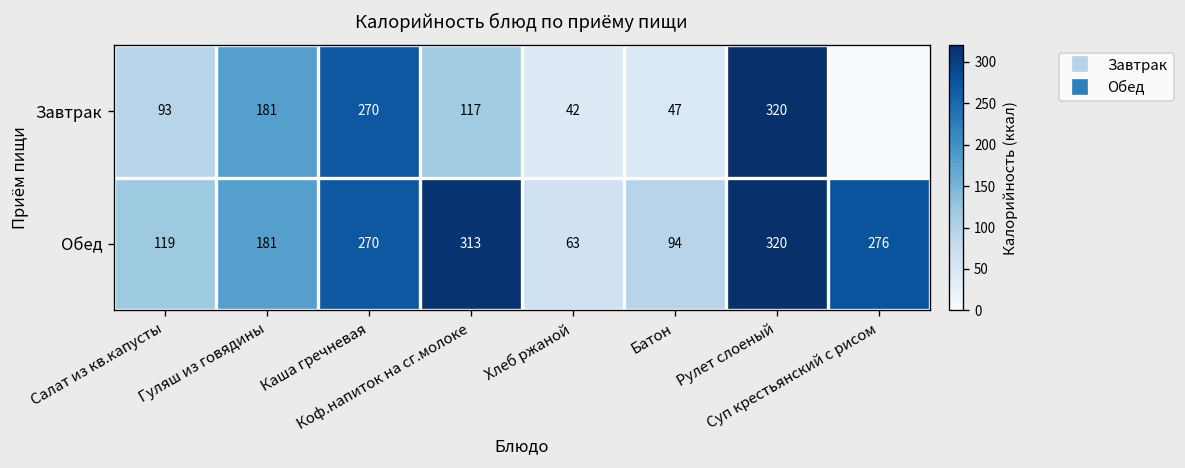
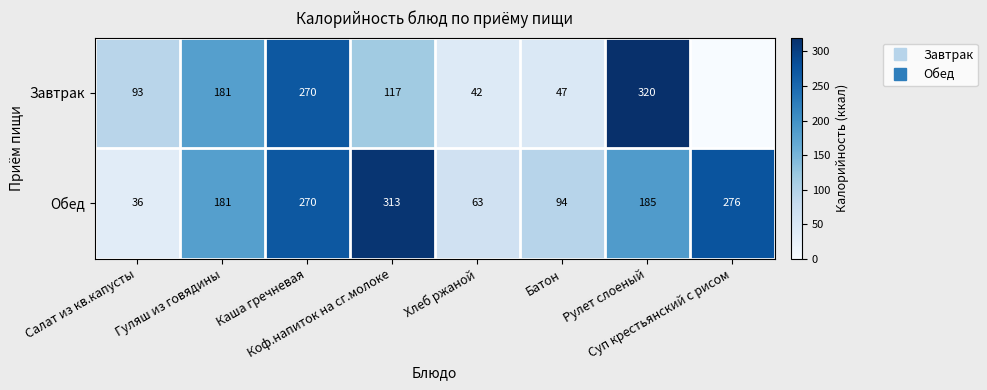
Обед, Салат из кв.капусты: 119 -> 36
Обед, Рулет слоеный: 320 -> 185
